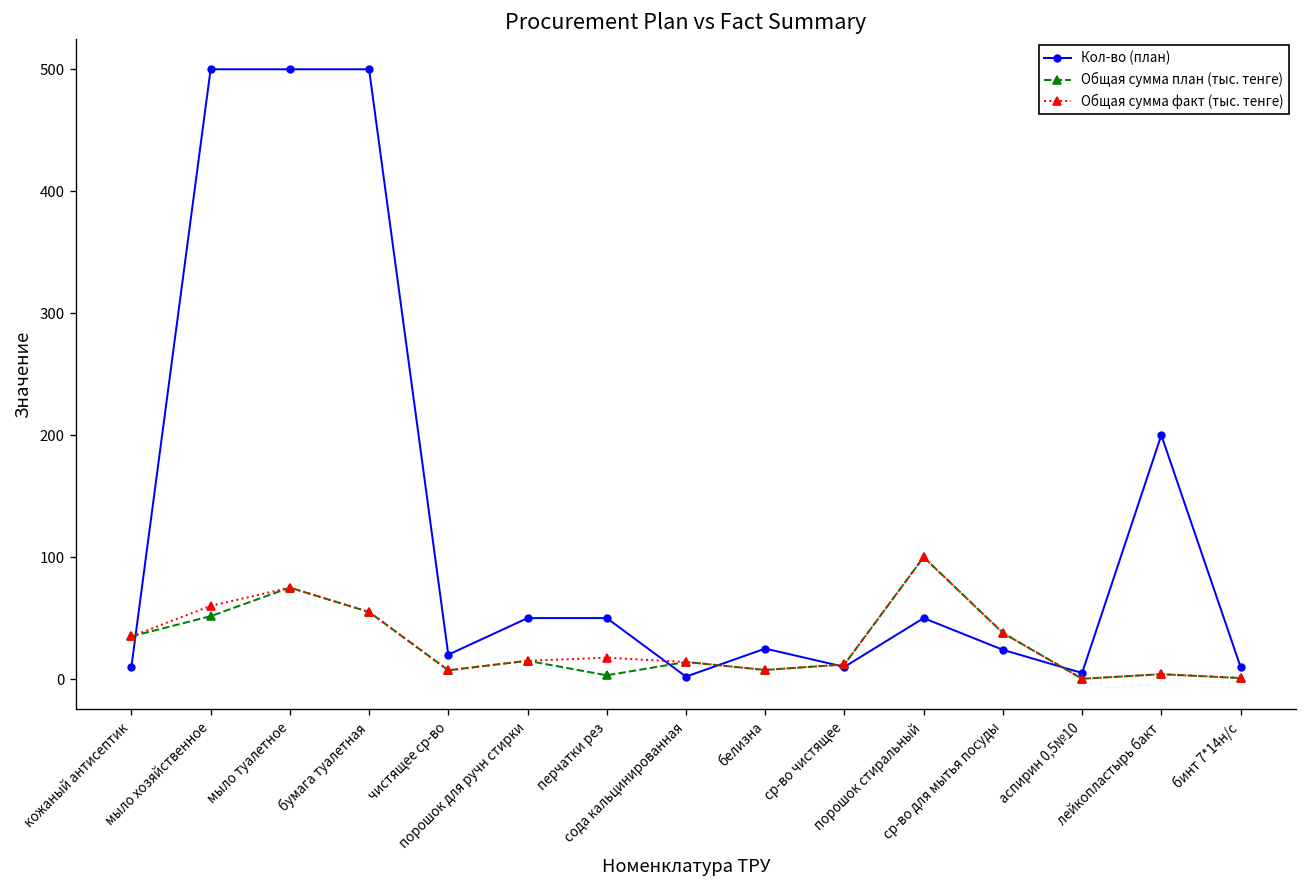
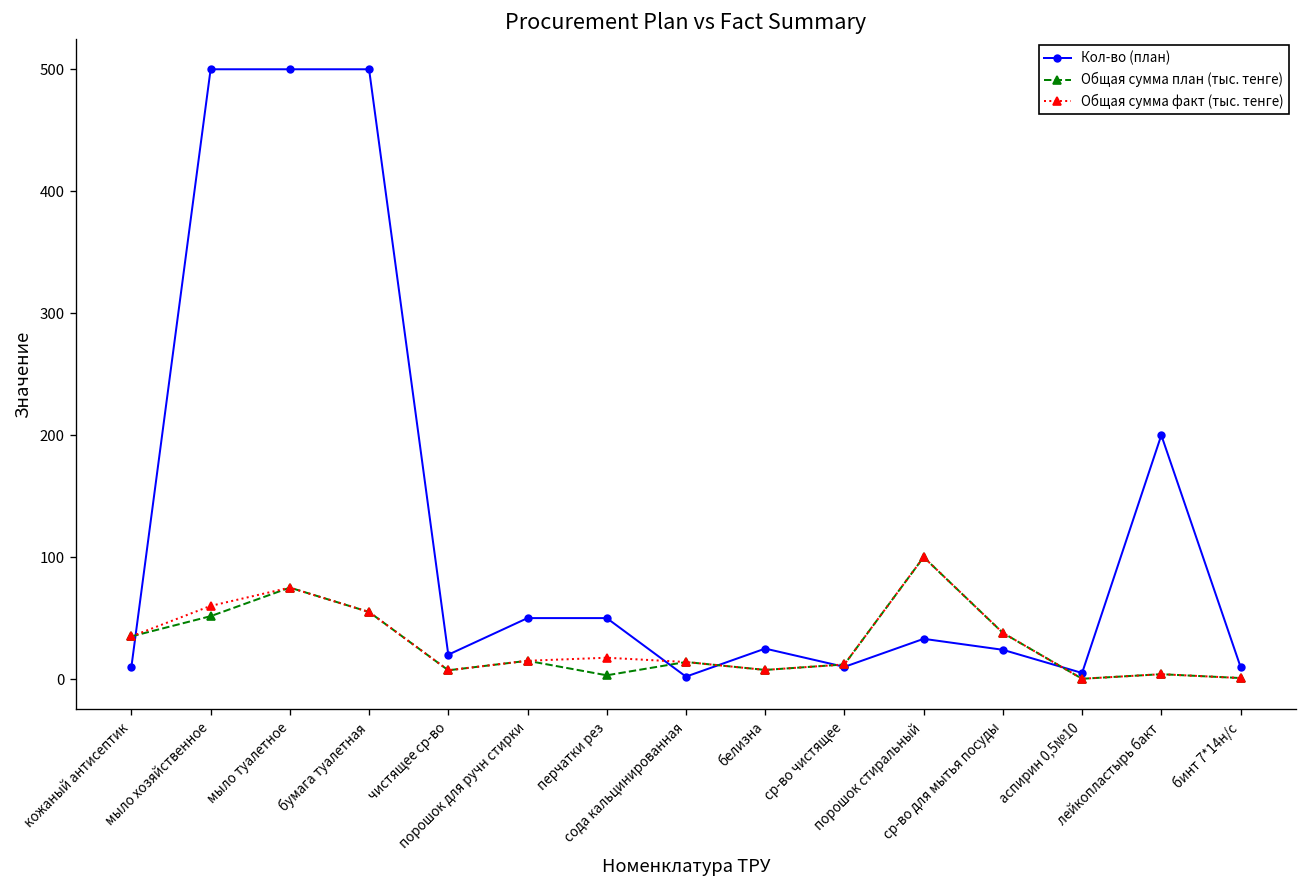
Кол-во (план), порошок стиральный: 50 -> 33
